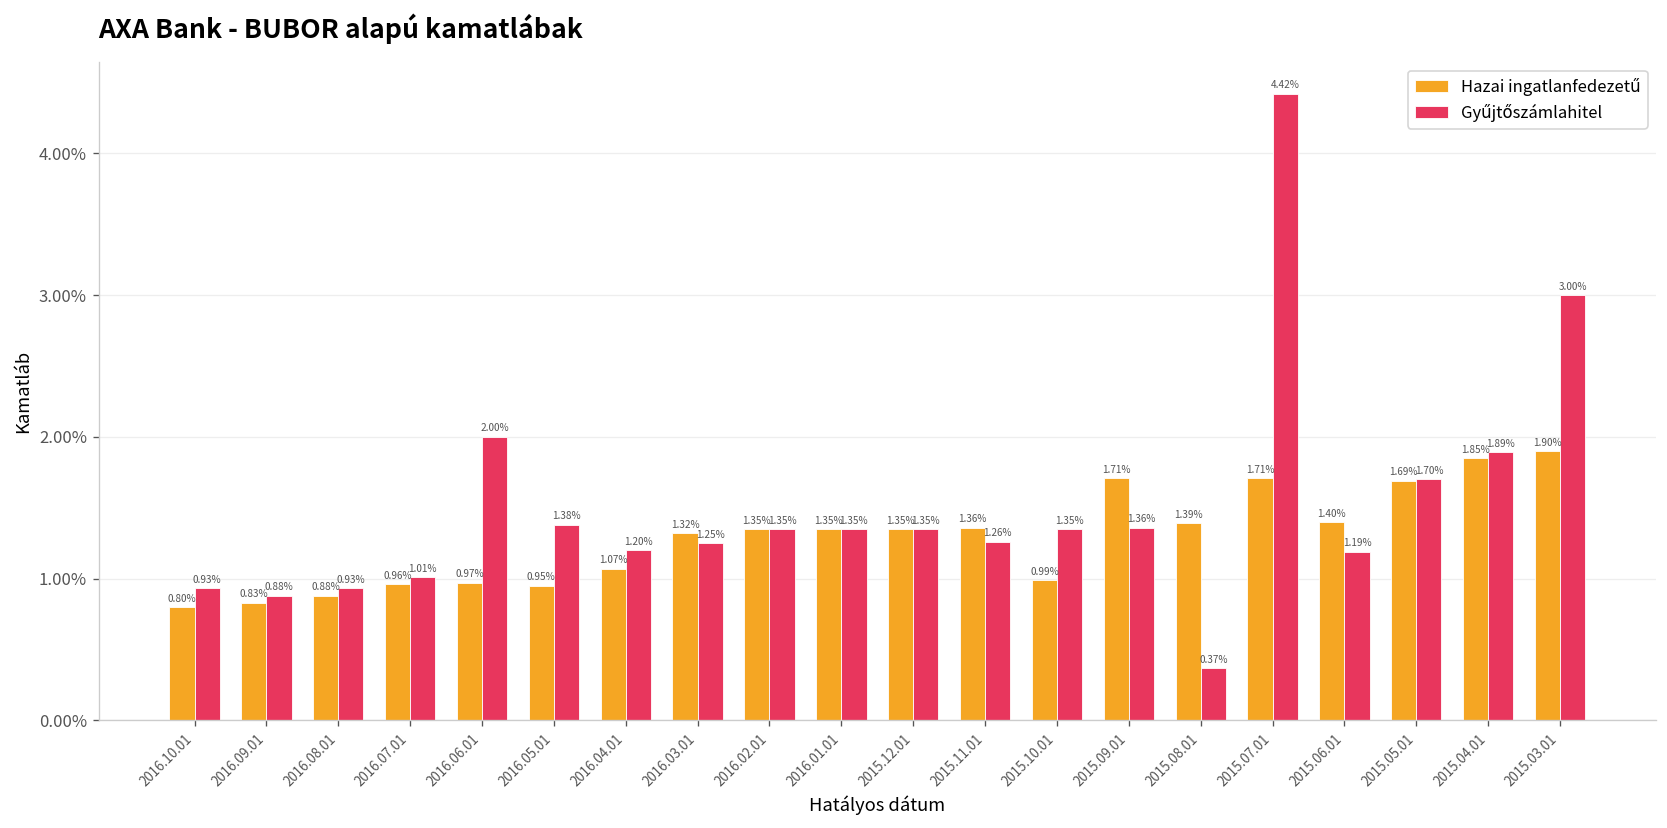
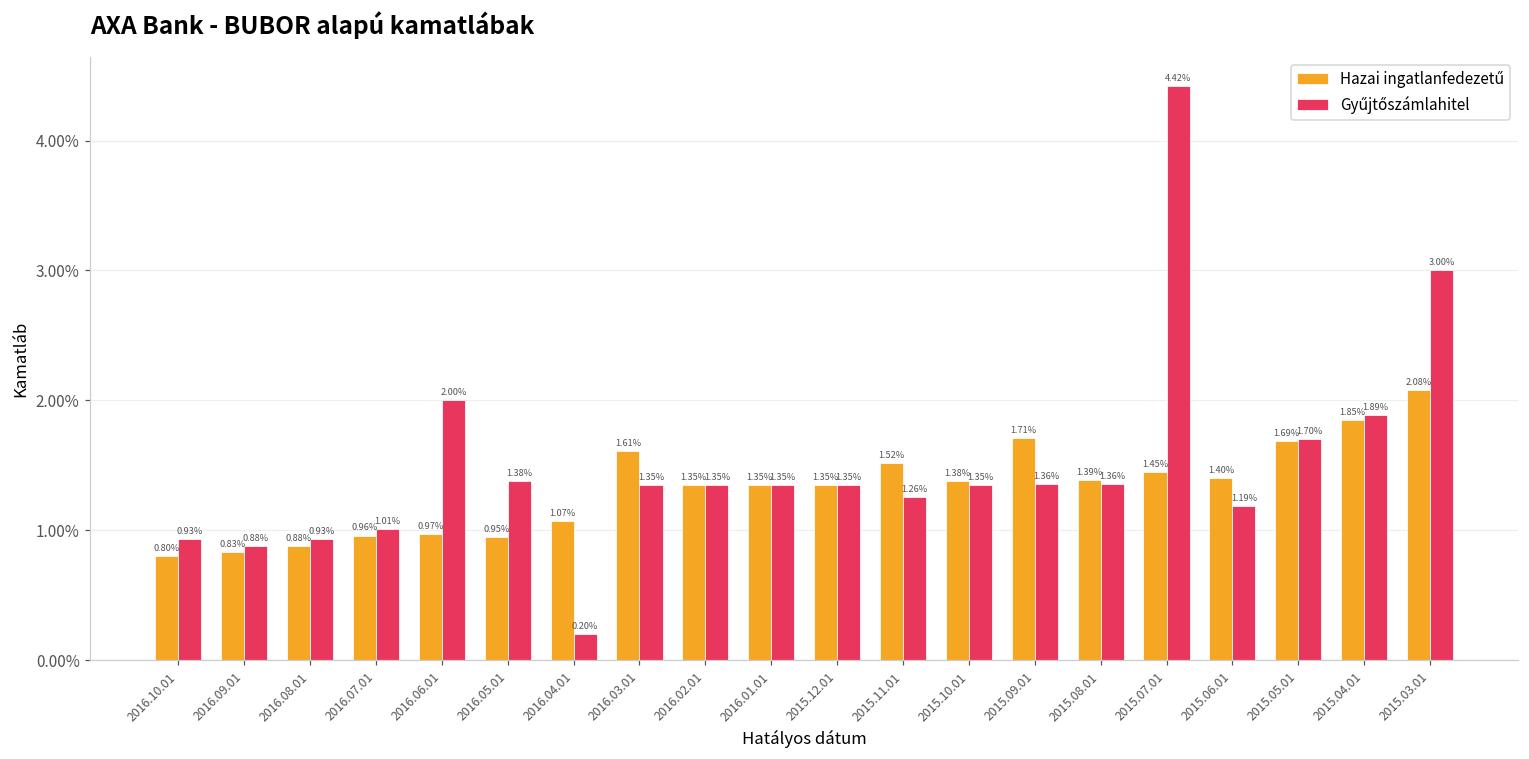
Gyűjtőszámlahitel, 2016.04.01: 1.20% -> 0.20%
Hazai ingatlanfedezetű, 2016.03.01: 1.32% -> 1.61%
Gyűjtőszámlahitel, 2016.03.01: 1.25% -> 1.35%
Hazai ingatlanfedezetű, 2015.11.01: 1.36% -> 1.52%
Hazai ingatlanfedezetű, 2015.10.01: 0.99% -> 1.38%
Gyűjtőszámlahitel, 2015.08.01: 0.37% -> 1.36%
Hazai ingatlanfedezetű, 2015.07.01: 1.71% -> 1.45%
Hazai ingatlanfedezetű, 2015.03.01: 1.90% -> 2.08%
